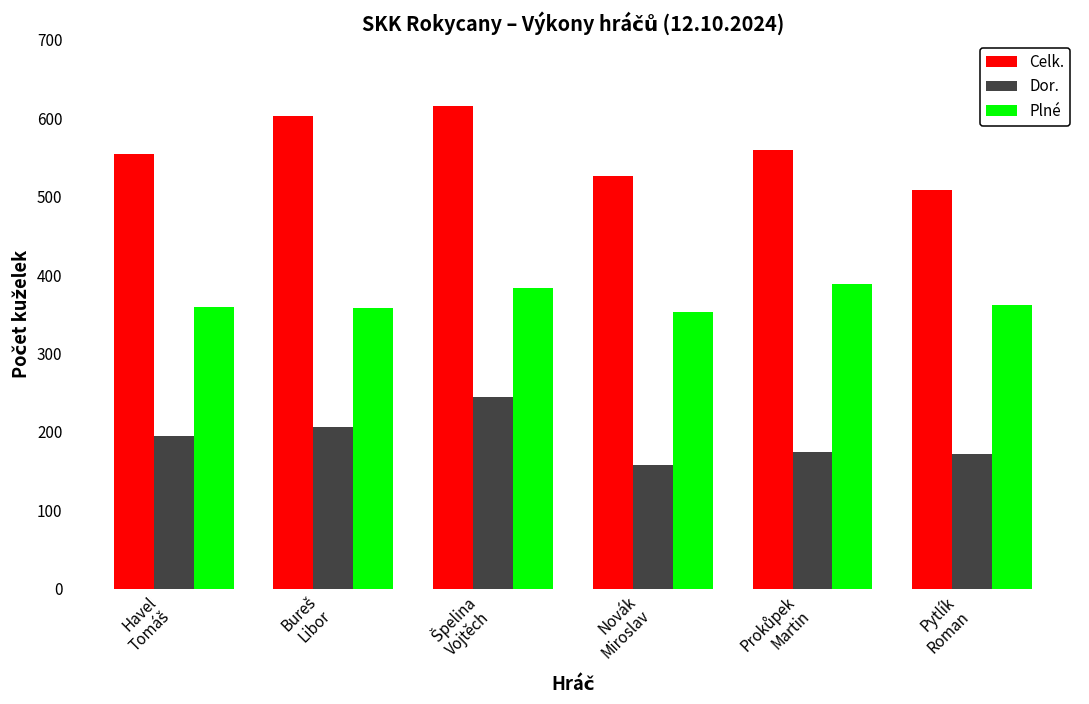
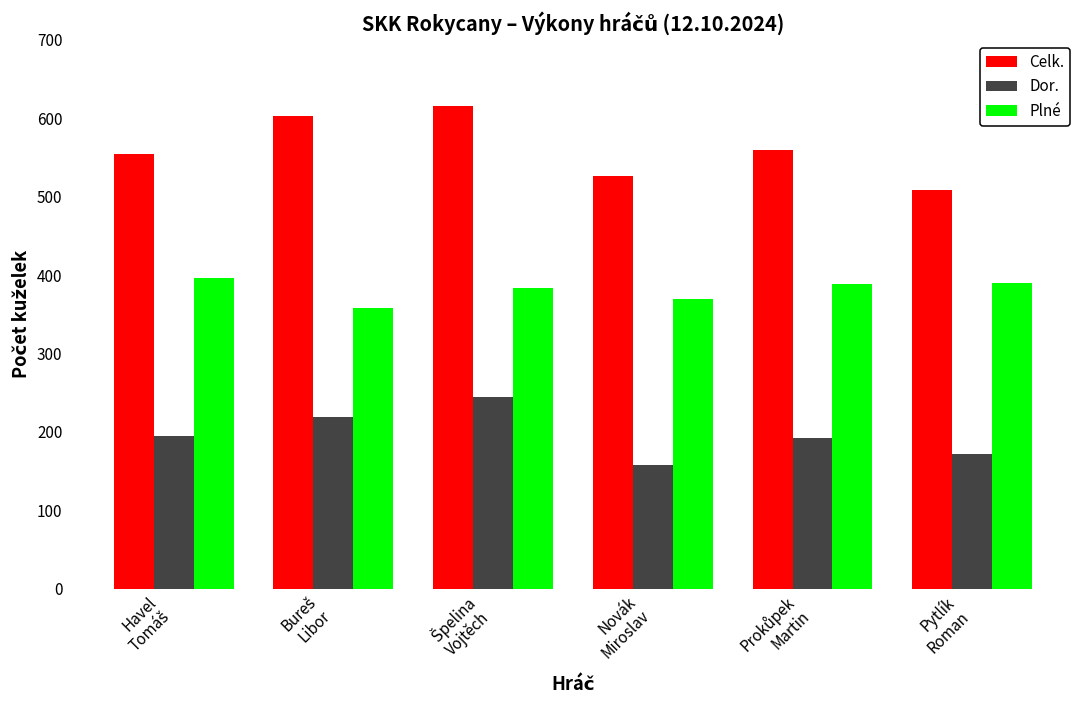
Plné, Havel Tomáš: 360 -> 400
Dor., Bureš Libor: 210 -> 220
Plné, Novák Miroslav: 350 -> 370
Dor., Prokůpek Martin: 170 -> 190
Plné, Pytlík Roman: 360 -> 390
